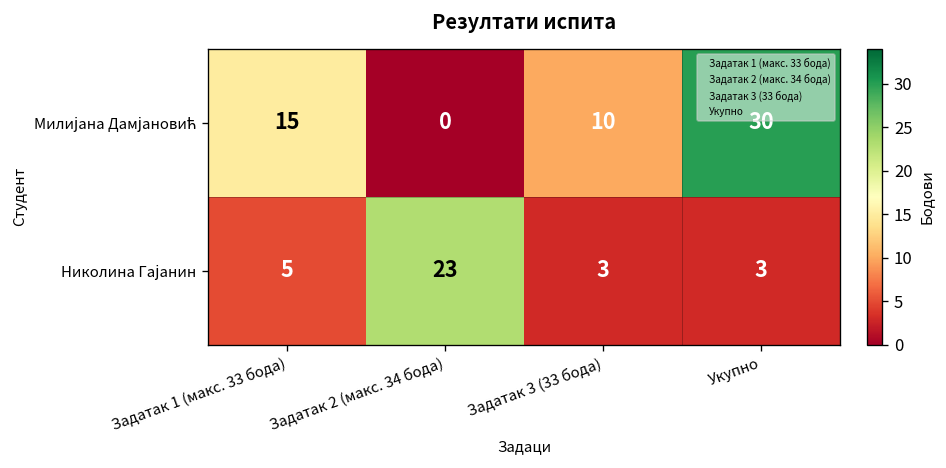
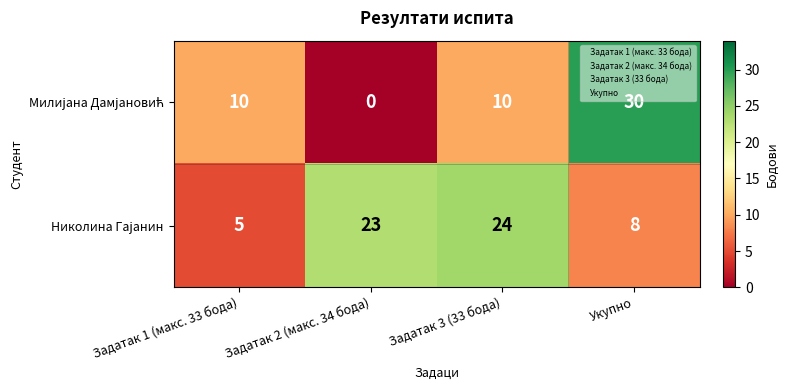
Милијана Дамјановић, Задатак 1 (макс. 33 бода): 15 -> 10
Николина Гајанин, Задатак 3 (33 бода): 3 -> 24
Николина Гајанин, Укупно: 3 -> 8
